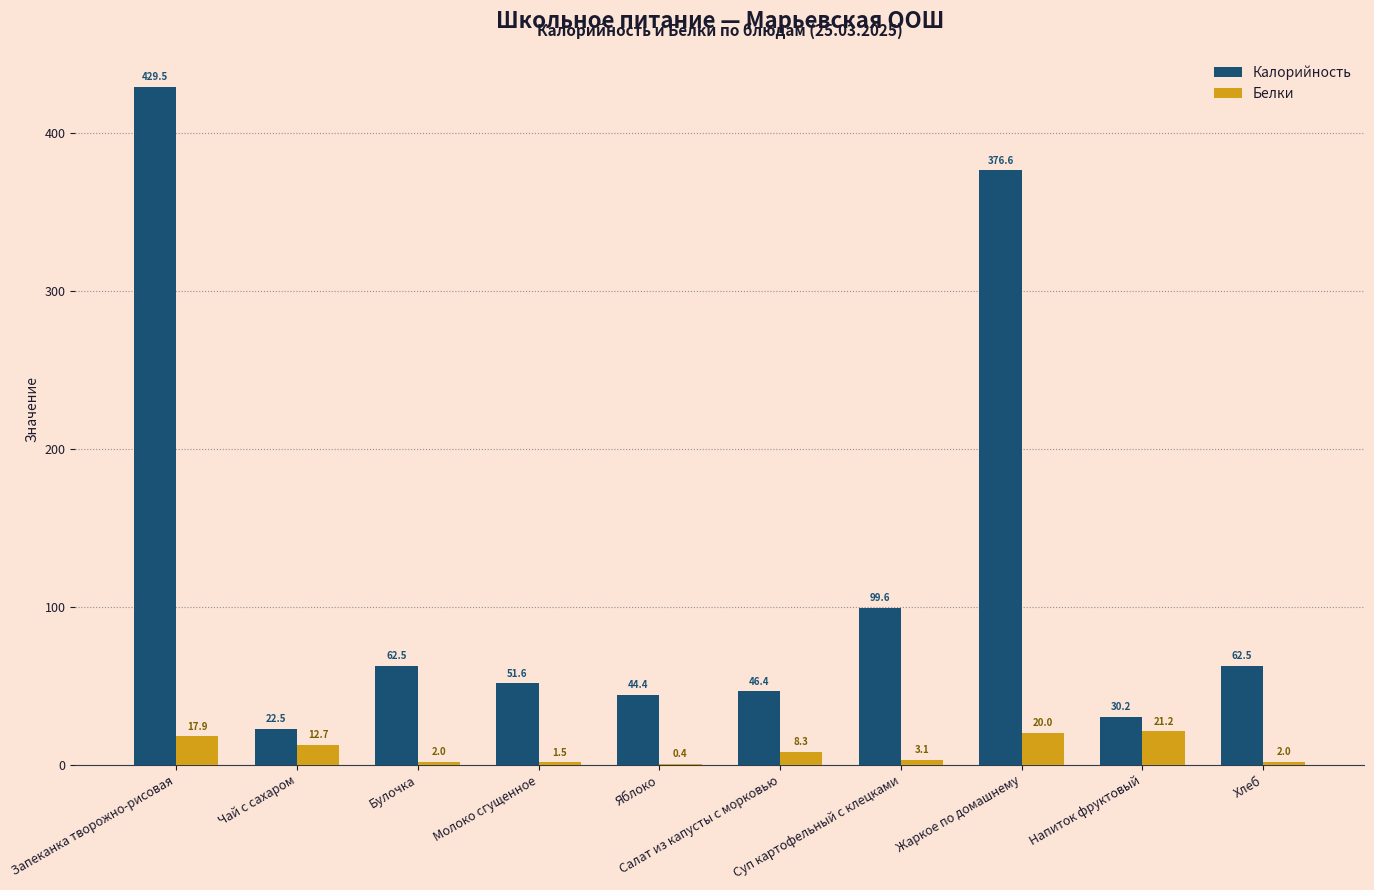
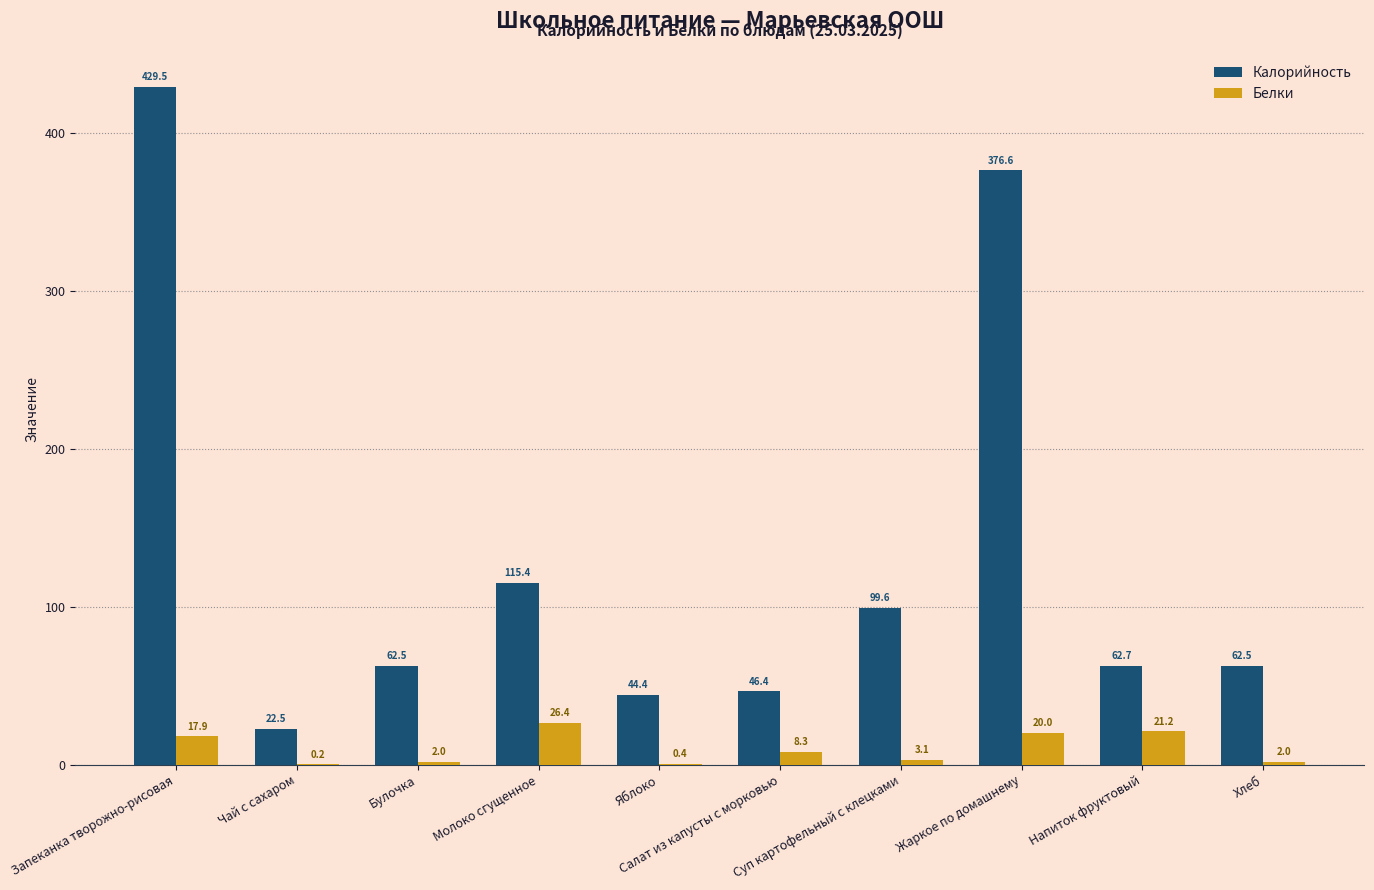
Белки, Чай с сахаром: 12.7 -> 0.2
Калорийность, Молоко сгущенное: 51.6 -> 115.4
Белки, Молоко сгущенное: 1.5 -> 26.4
Калорийность, Напиток фруктовый: 30.2 -> 62.7
